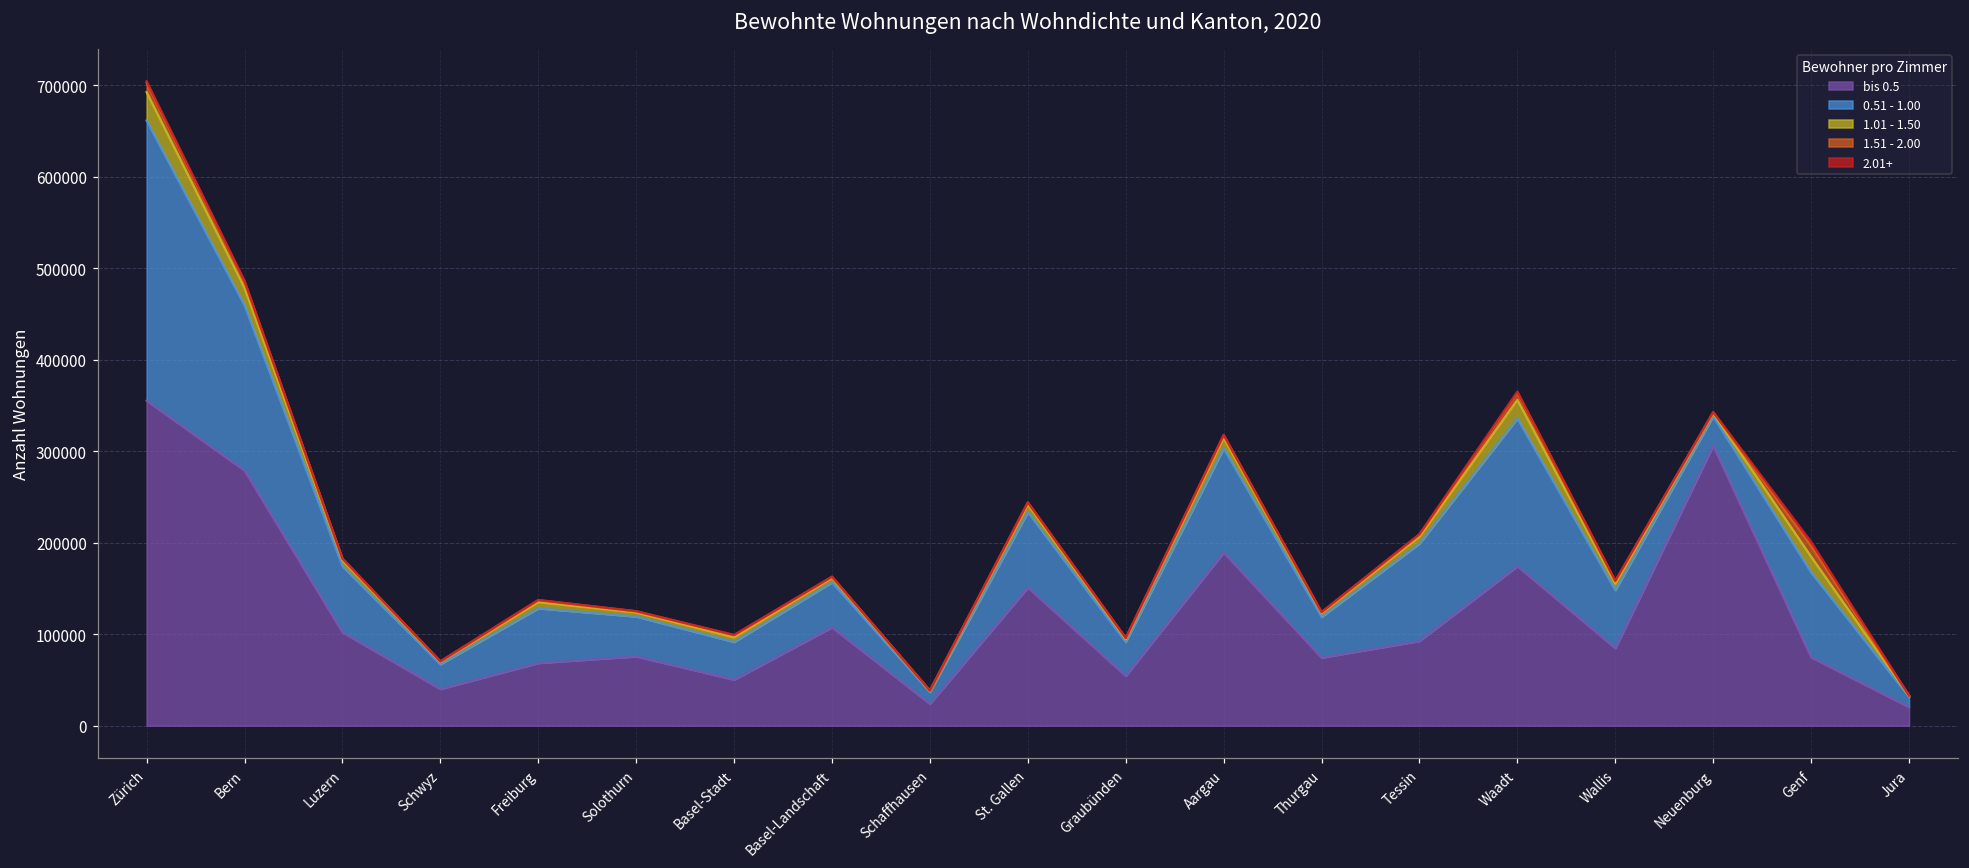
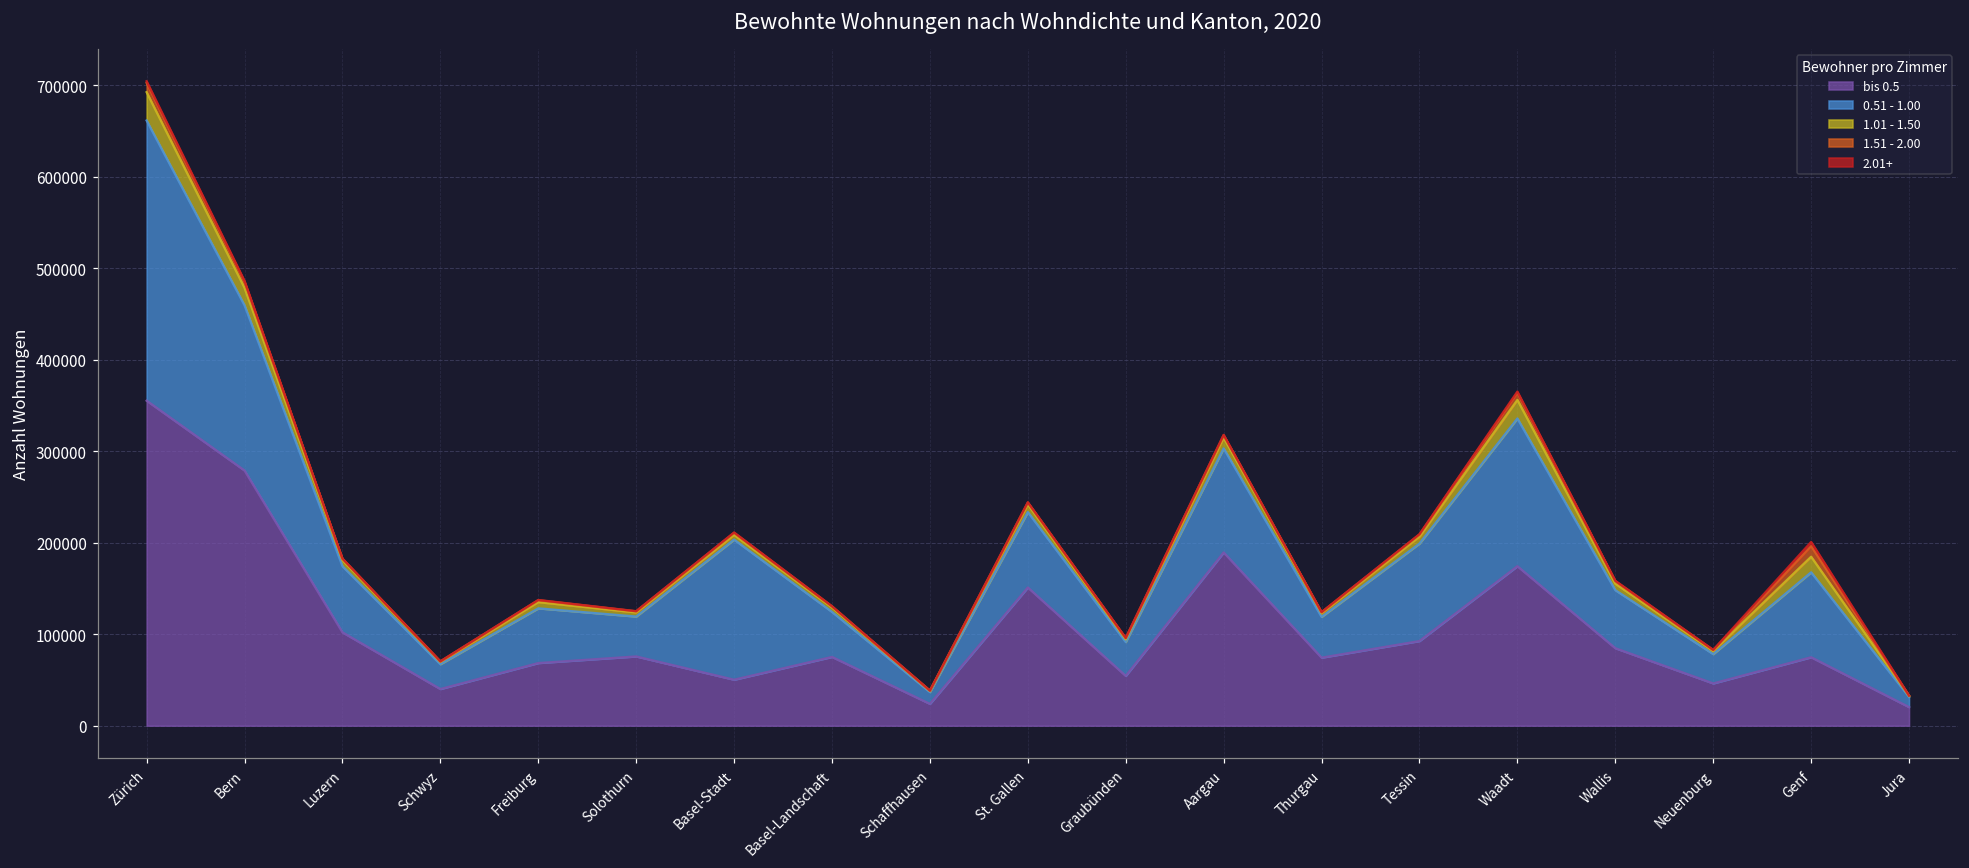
0.51 - 1.00, Basel-Stadt: 40000 -> 150000
bis 0.5, Basel-Landschaft: 110000 -> 80000
bis 0.5, Neuenburg: 310000 -> 50000
